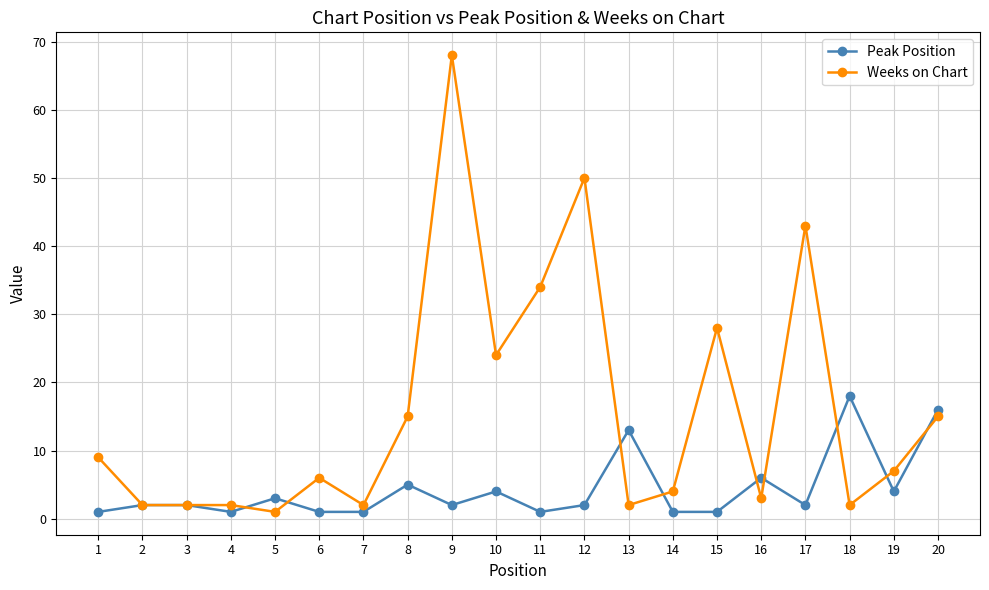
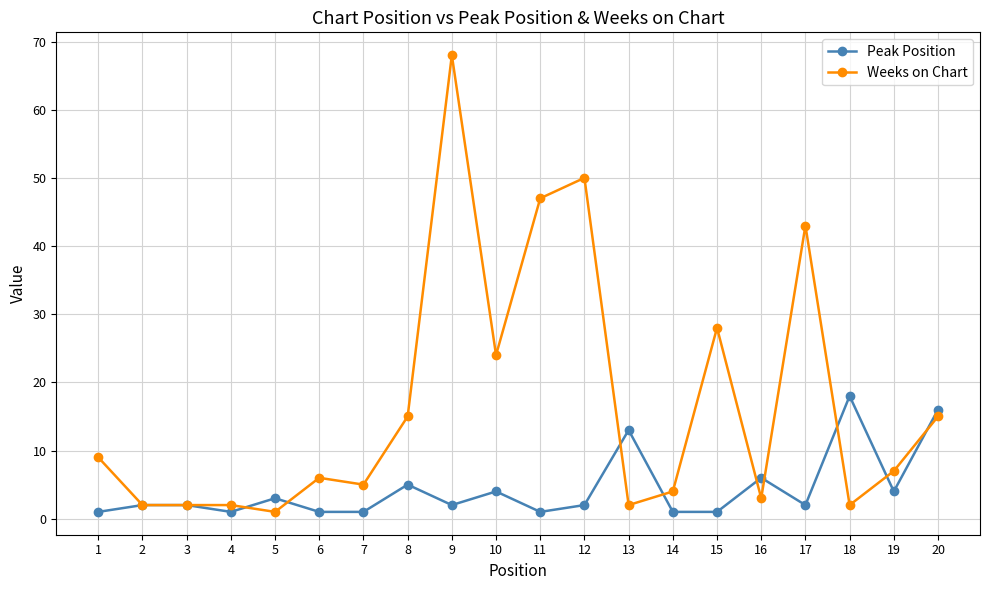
Weeks on Chart, 7: 2 -> 5
Weeks on Chart, 11: 34 -> 47
